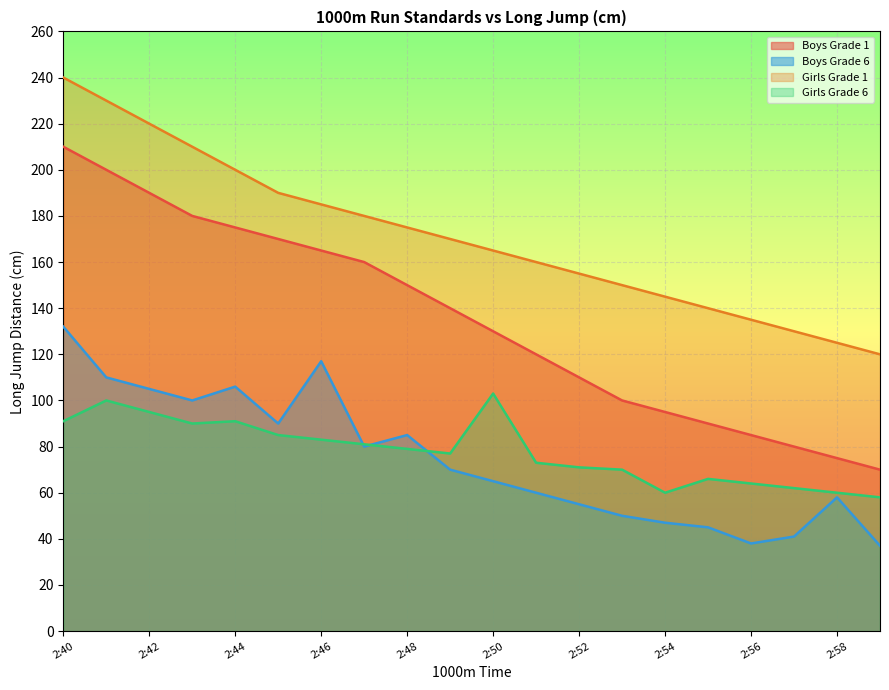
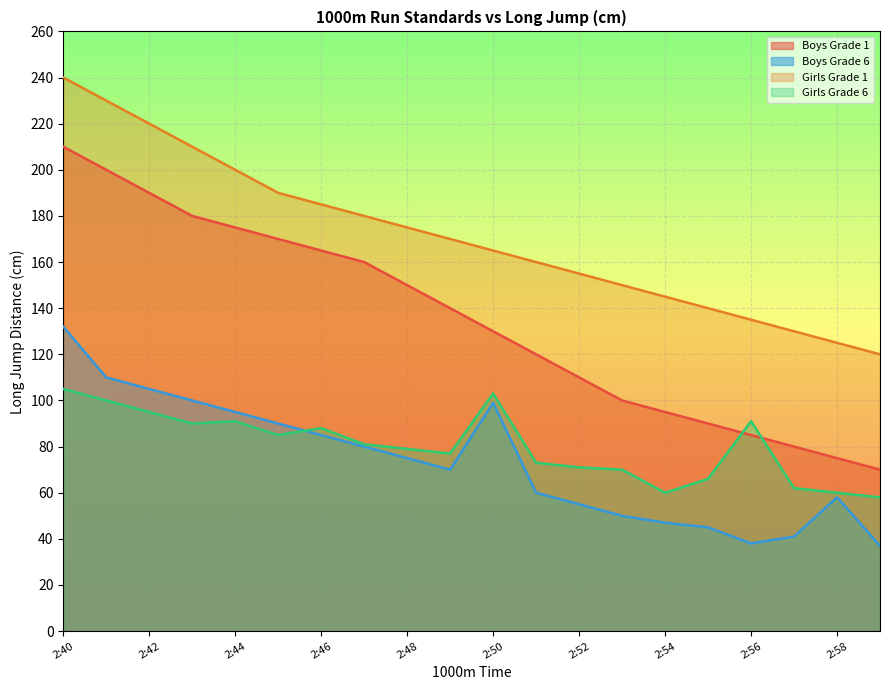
Girls Grade 6, 2:40: 91 -> 105
Boys Grade 6, 2:44: 106 -> 95
Boys Grade 6, 2:46: 117 -> 85
Girls Grade 6, 2:46: 83 -> 88
Boys Grade 6, 2:48: 85 -> 75
Boys Grade 6, 2:50: 65 -> 99
Girls Grade 6, 2:56: 64 -> 91
